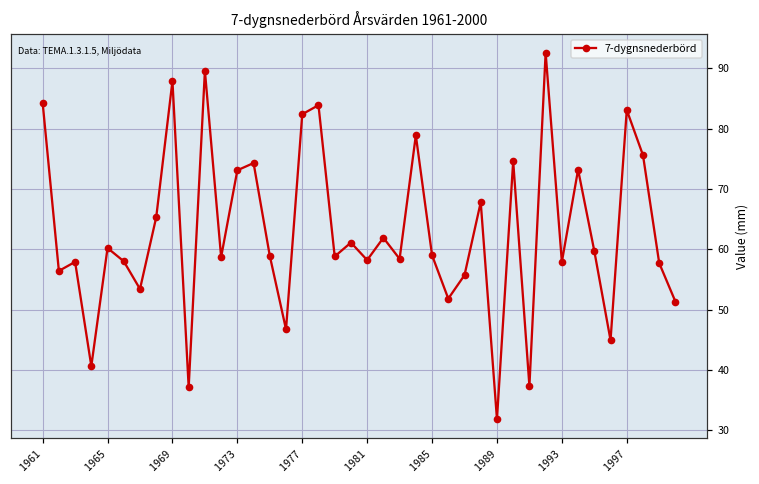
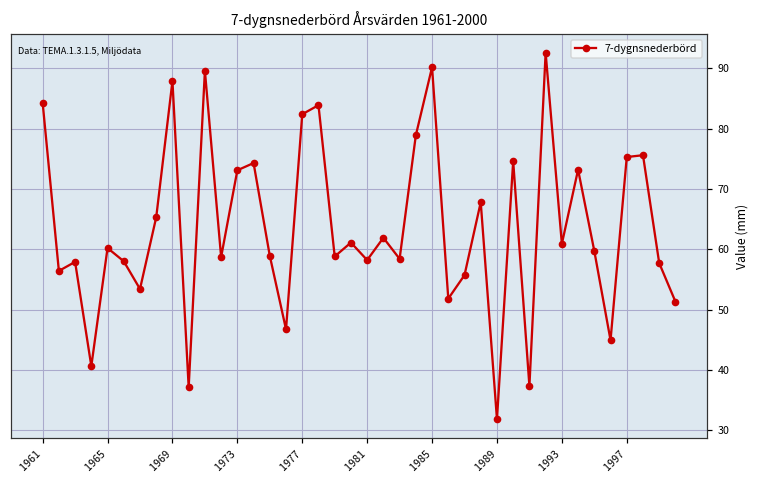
1985: 59 -> 90
1993: 58 -> 61
1997: 83 -> 75
